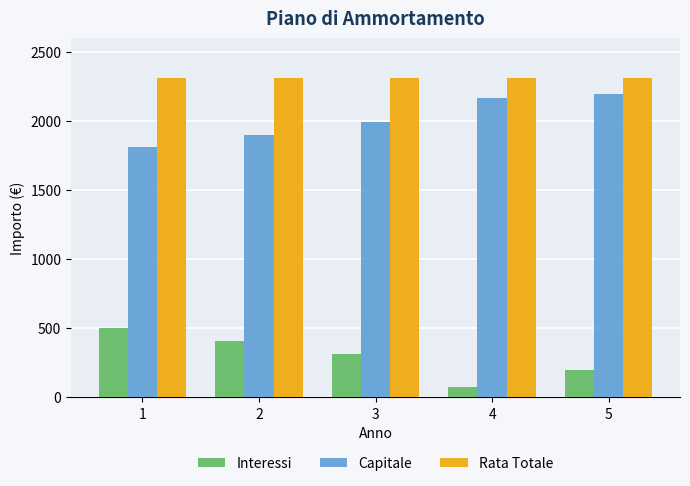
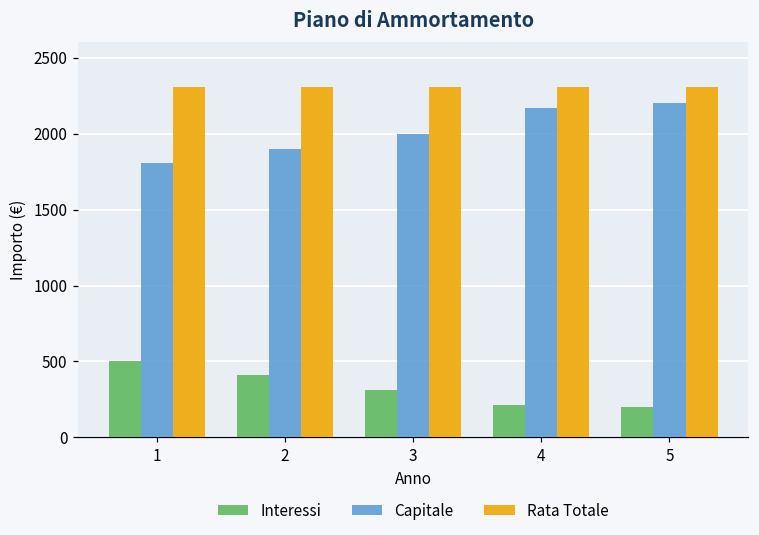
Interessi, 4: 80 -> 210
